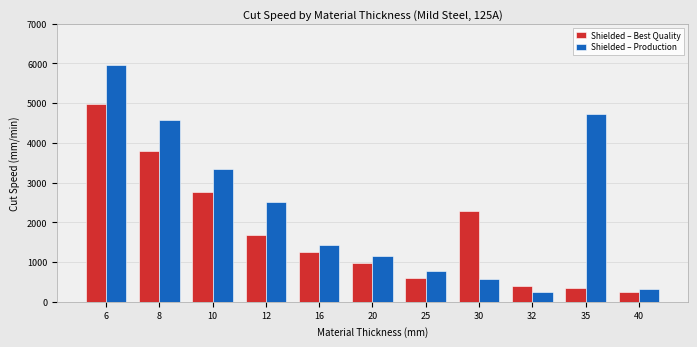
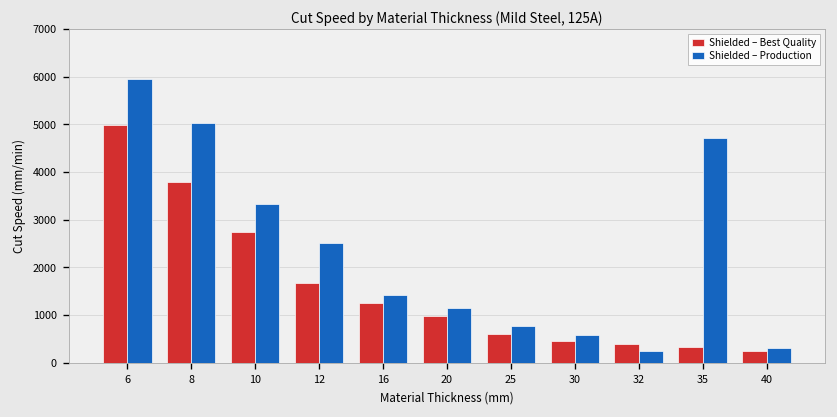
Shielded – Production, 8: 4600 -> 5000
Shielded – Best Quality, 30: 2300 -> 500
